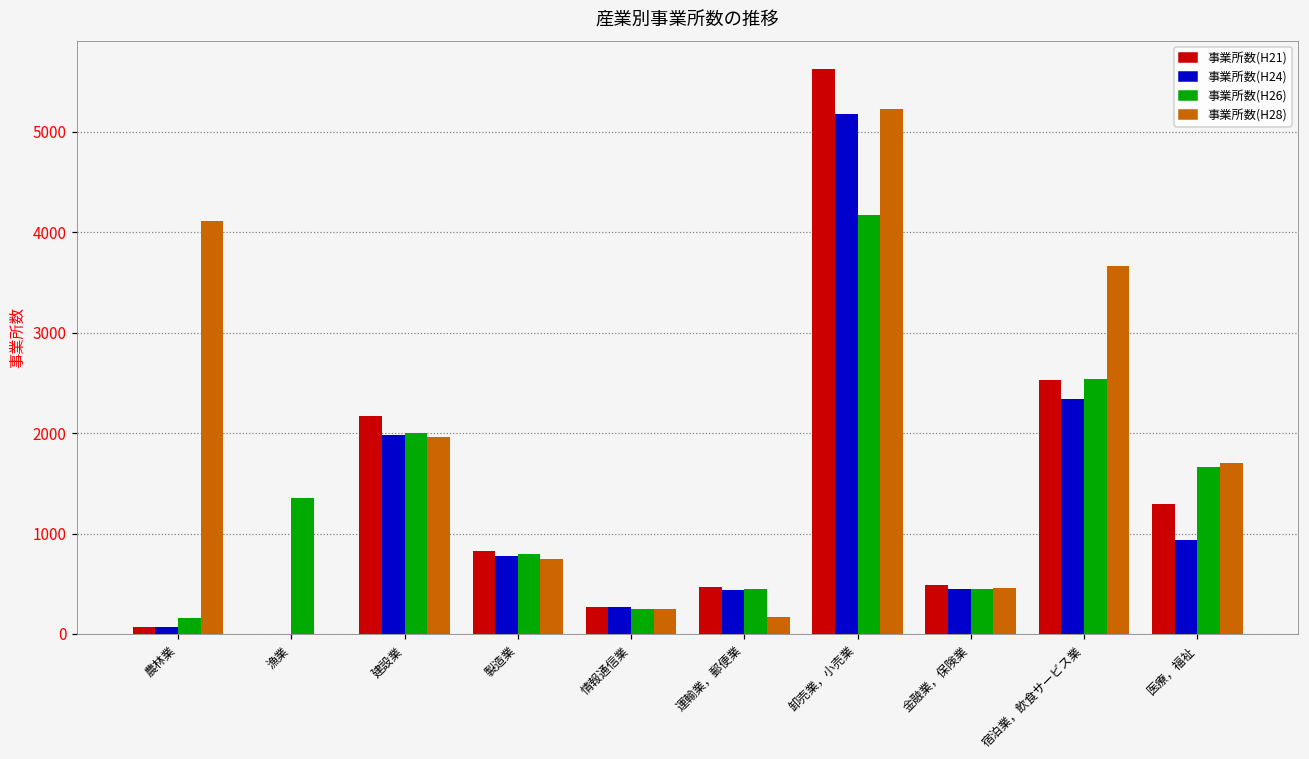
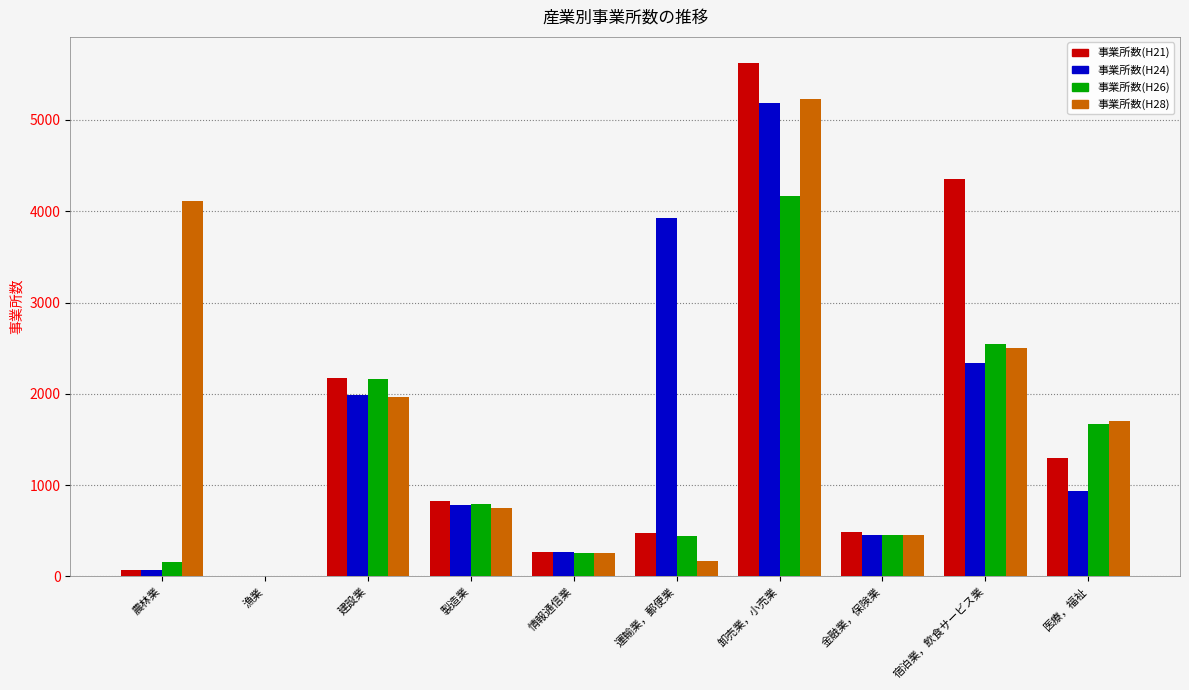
事業所数(H26), 漁業: 1400 -> 0
事業所数(H26), 建設業: 2000 -> 2200
事業所数(H24), 運輸業，郵便業: 400 -> 3900
事業所数(H21), 宿泊業，飲食サービス業: 2500 -> 4400
事業所数(H28), 宿泊業，飲食サービス業: 3700 -> 2500
